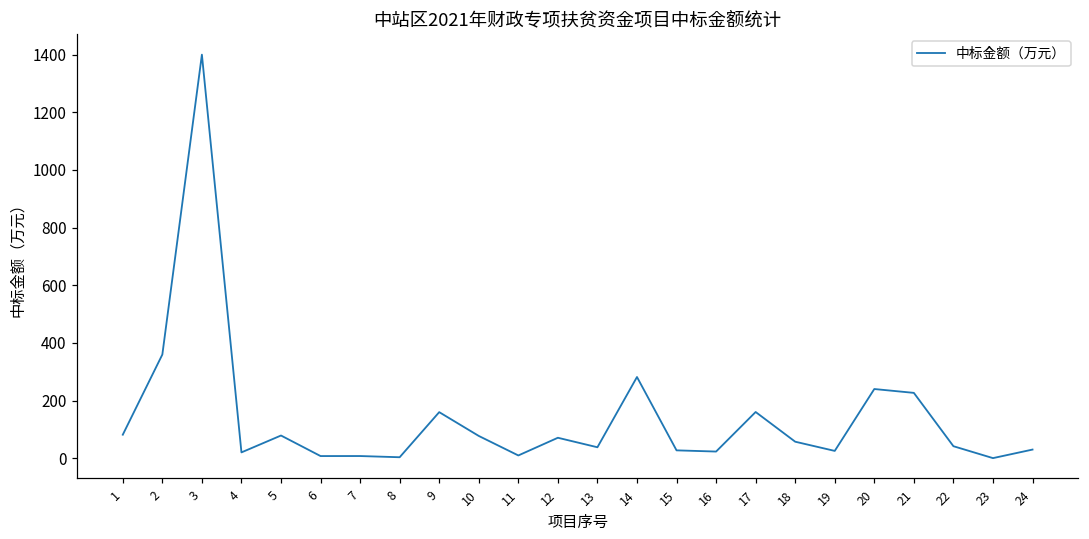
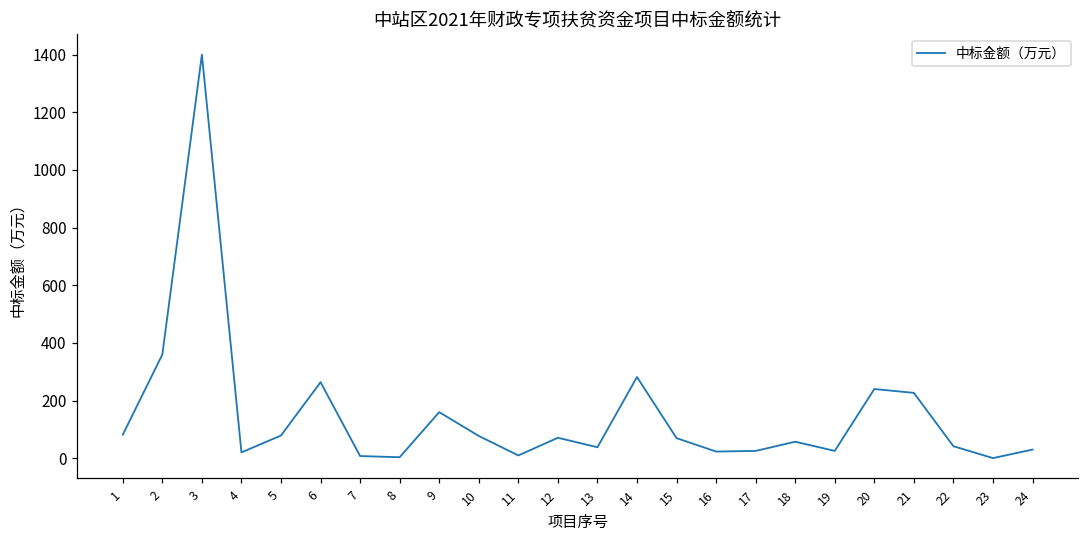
6: 10 -> 260
15: 30 -> 70
17: 160 -> 30
